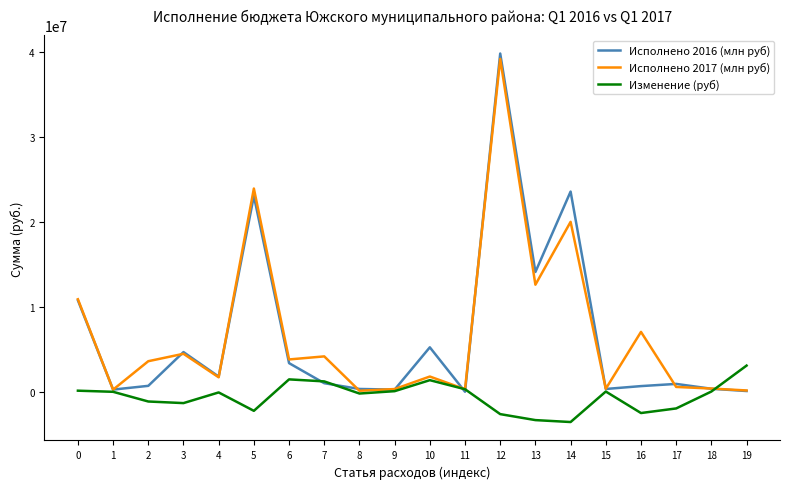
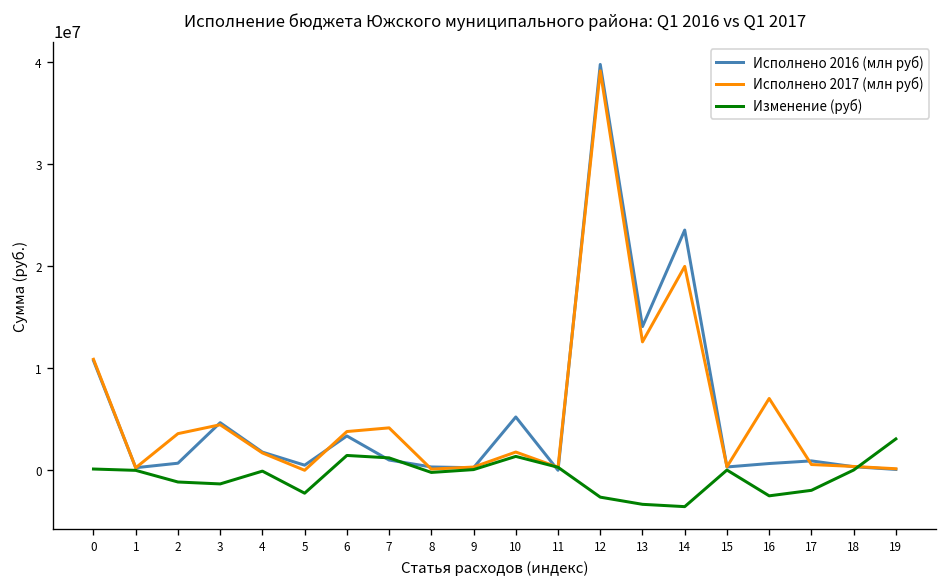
Исполнено 2016 (млн руб), 5: 23000000 -> 1000000
Исполнено 2017 (млн руб), 5: 24000000 -> 0
